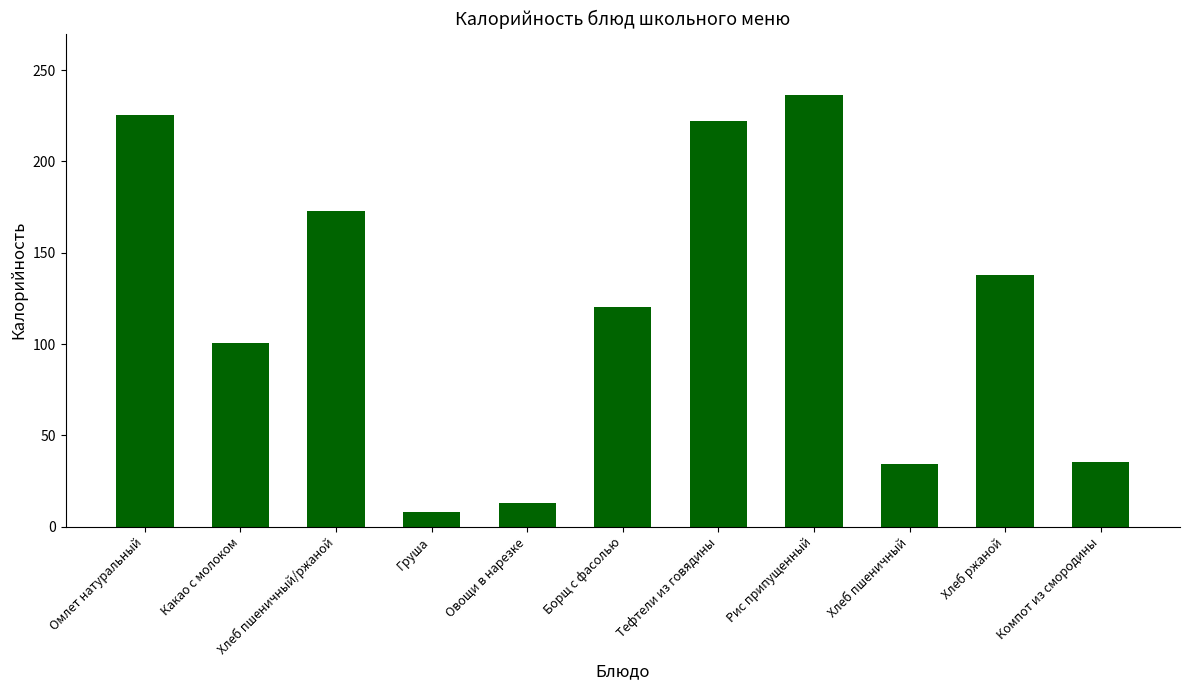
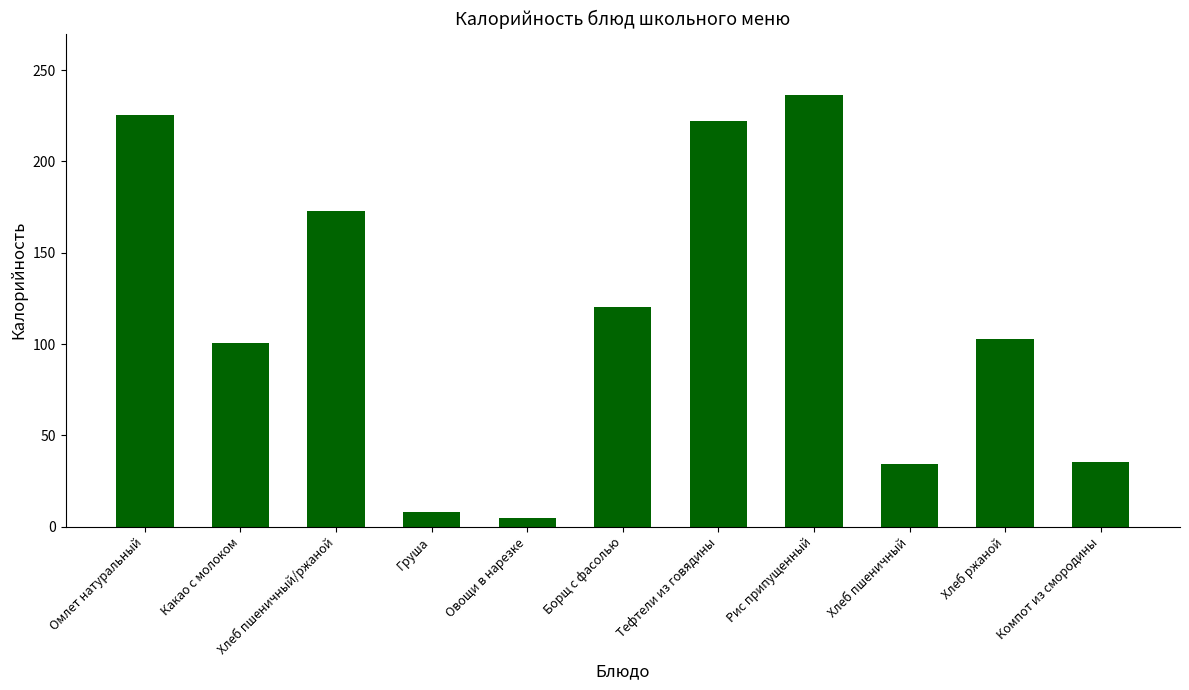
Овощи в нарезке: 13 -> 5
Хлеб ржаной: 138 -> 103
